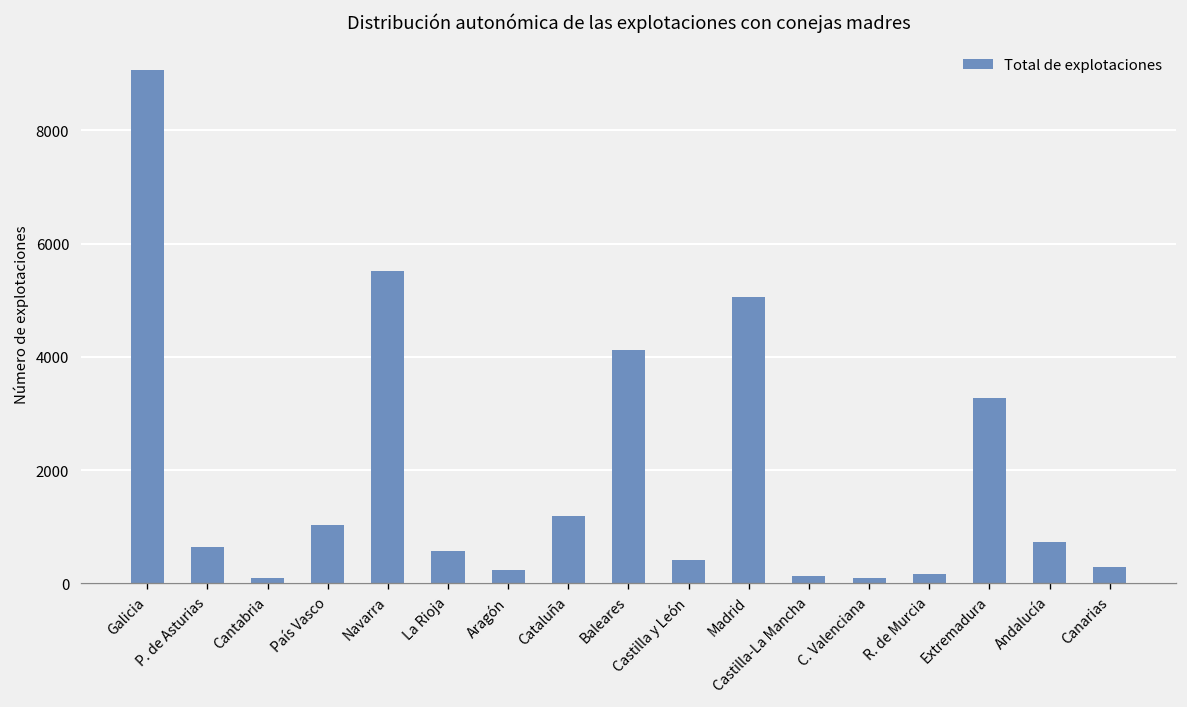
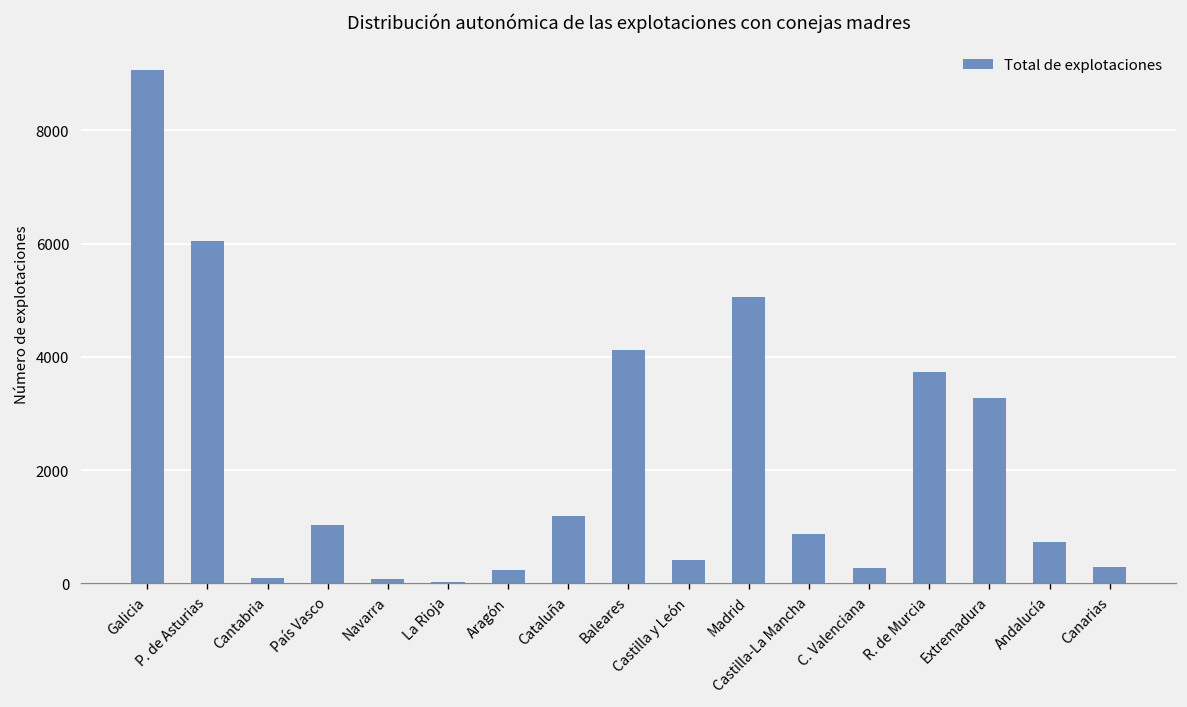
P. de Asturias: 600 -> 6100
Navarra: 5500 -> 100
La Rioja: 600 -> 0
Castilla-La Mancha: 100 -> 900
C. Valenciana: 100 -> 300
R. de Murcia: 200 -> 3700
